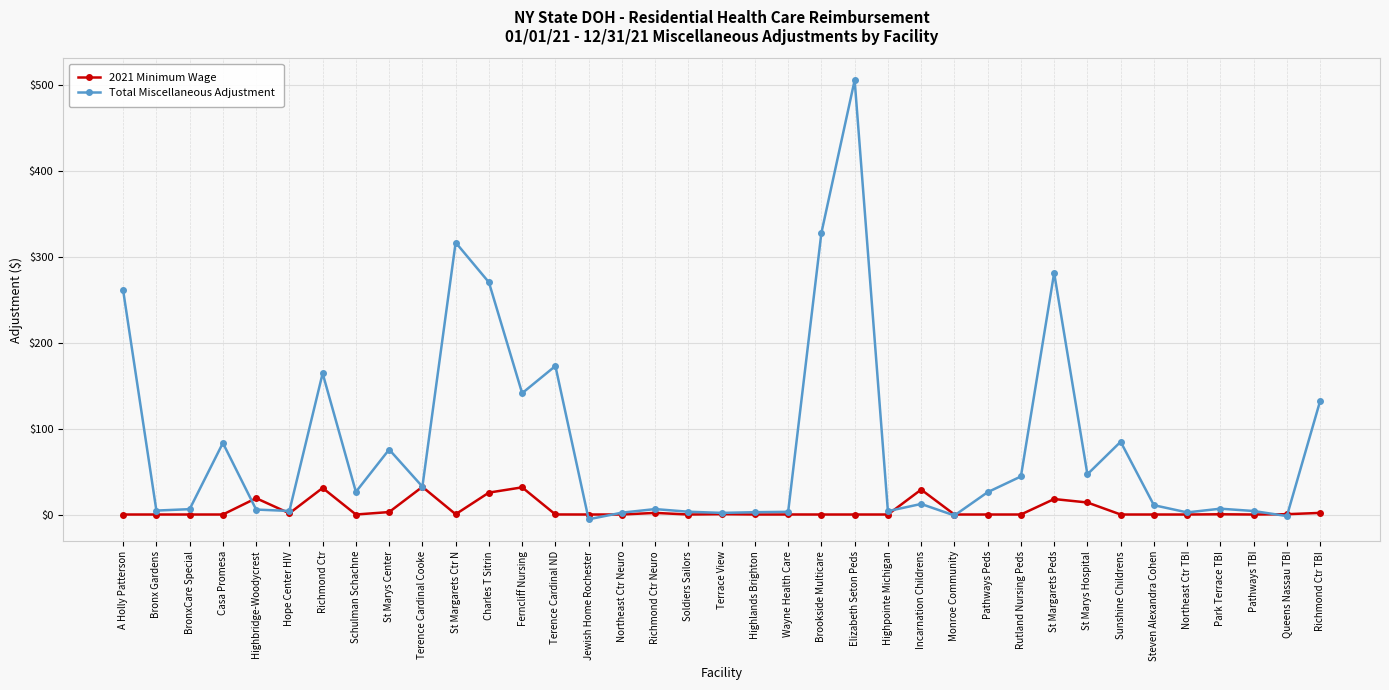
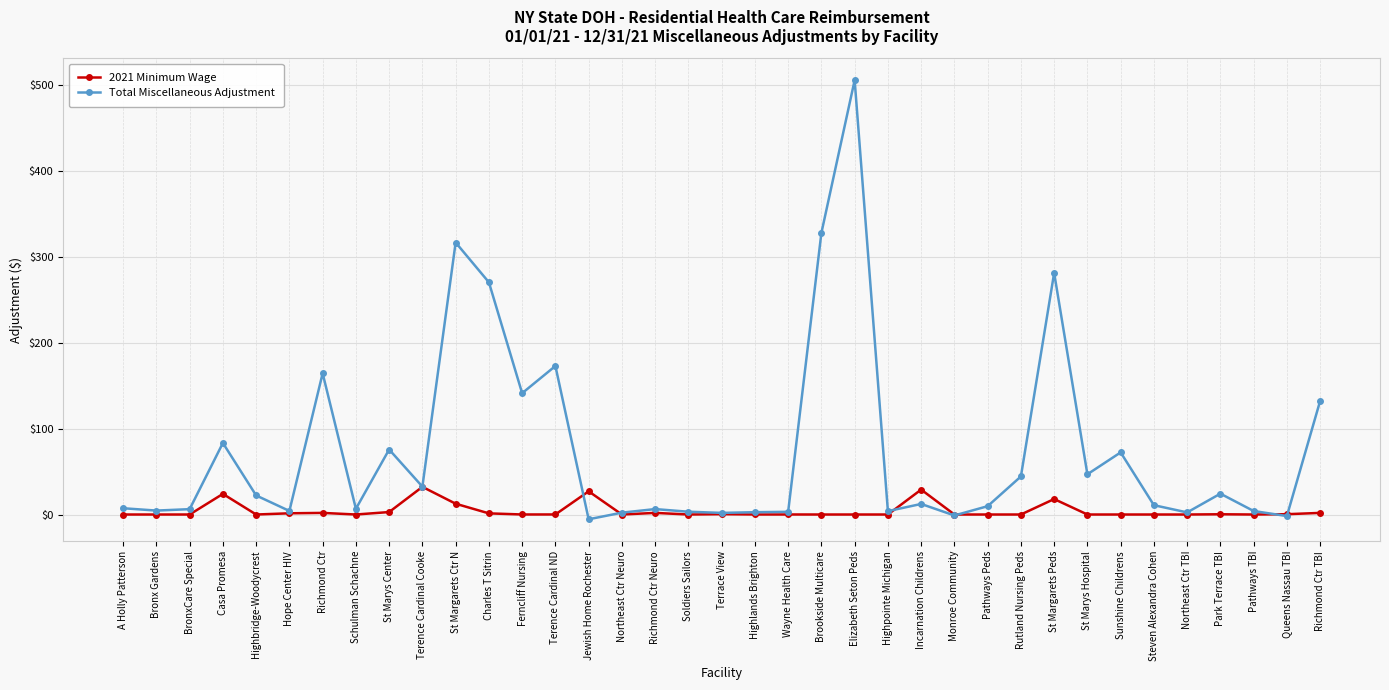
Total Miscellaneous Adjustment, A Holly Patterson: $260 -> $10
2021 Minimum Wage, Casa Promesa: $0 -> $20
2021 Minimum Wage, Highbridge-Woodycrest: $20 -> $0
Total Miscellaneous Adjustment, Highbridge-Woodycrest: $10 -> $20
2021 Minimum Wage, Richmond Ctr: $30 -> $0
Total Miscellaneous Adjustment, Schulman Schachne: $30 -> $10
2021 Minimum Wage, St Margarets Ctr N: $0 -> $10
2021 Minimum Wage, Charles T Sitrin: $30 -> $0
2021 Minimum Wage, Ferncliff Nursing: $30 -> $0
2021 Minimum Wage, Jewish Home Rochester: $0 -> $30
Total Miscellaneous Adjustment, Pathways Peds: $30 -> $10
2021 Minimum Wage, St Marys Hospital: $10 -> $0
Total Miscellaneous Adjustment, Sunshine Childrens: $80 -> $70
Total Miscellaneous Adjustment, Park Terrace TBI: $10 -> $20
